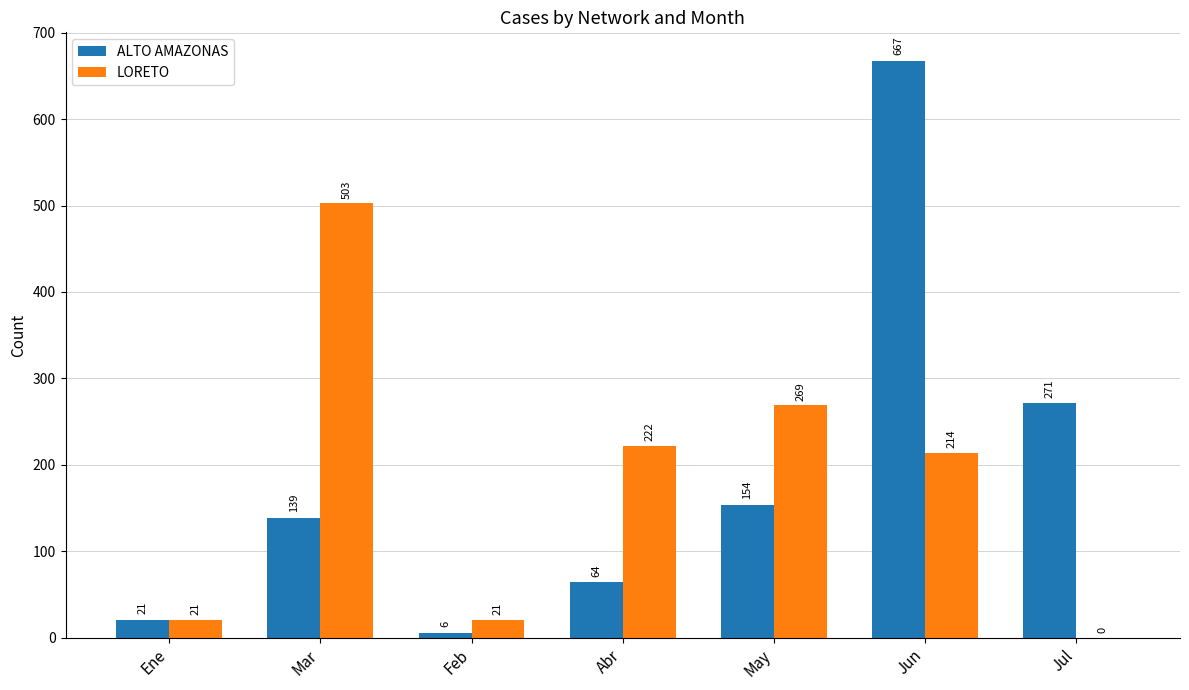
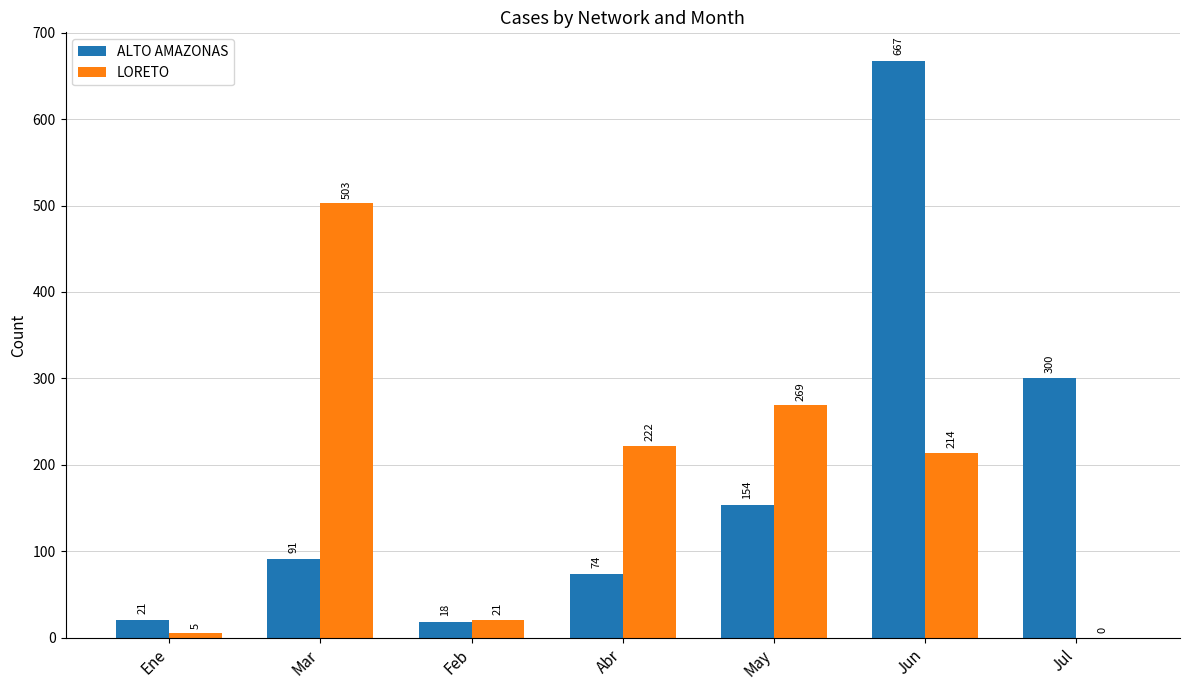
LORETO, Ene: 21 -> 5
ALTO AMAZONAS, Mar: 139 -> 91
ALTO AMAZONAS, Feb: 6 -> 18
ALTO AMAZONAS, Abr: 64 -> 74
ALTO AMAZONAS, Jul: 271 -> 300
